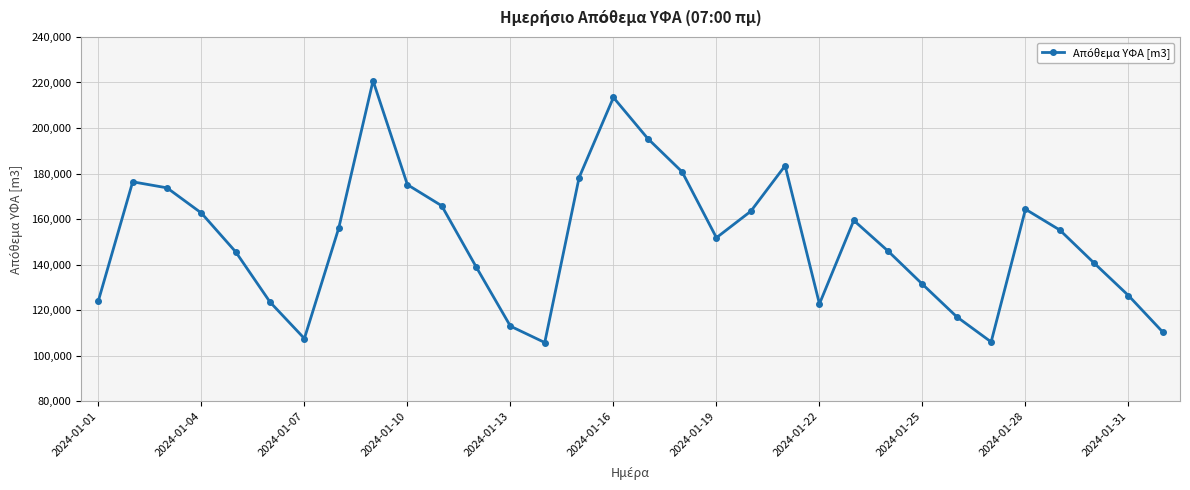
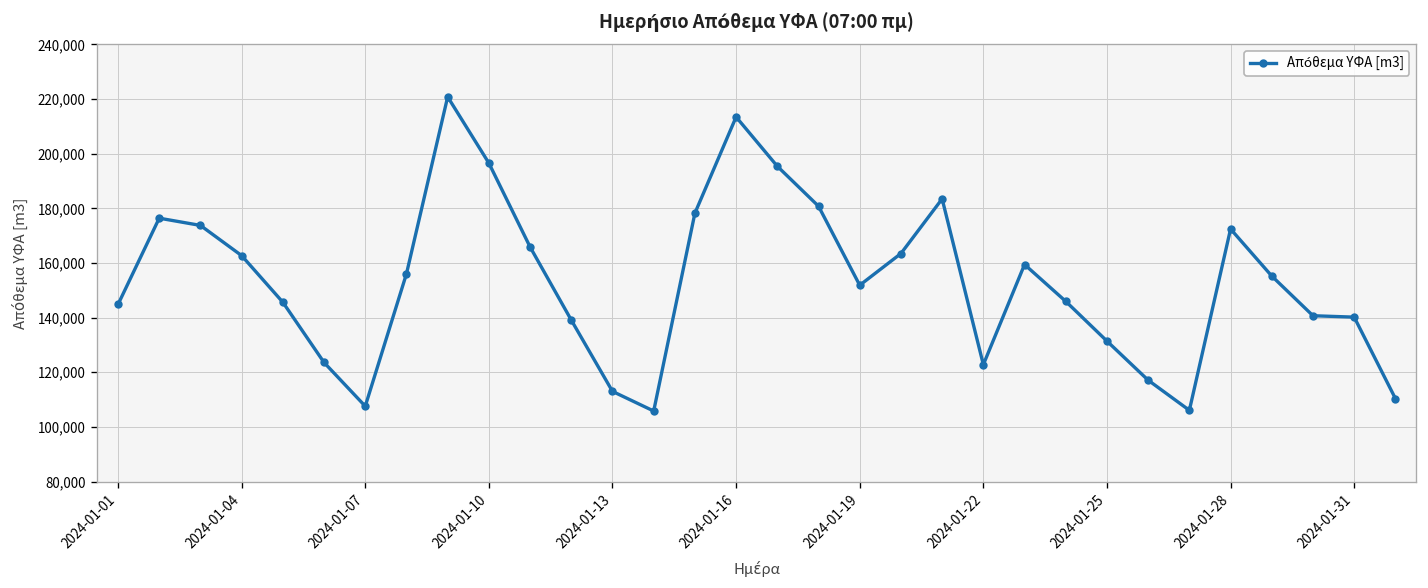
2024-01-01: 124,000 -> 145,000
2024-01-10: 175,000 -> 197,000
2024-01-28: 164,000 -> 172,000
2024-01-31: 126,000 -> 140,000
